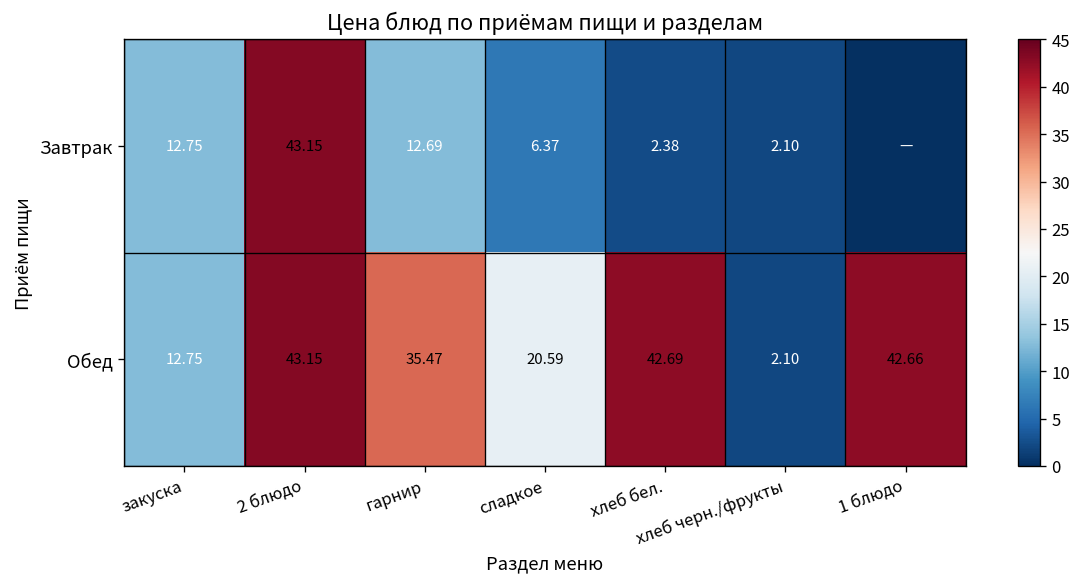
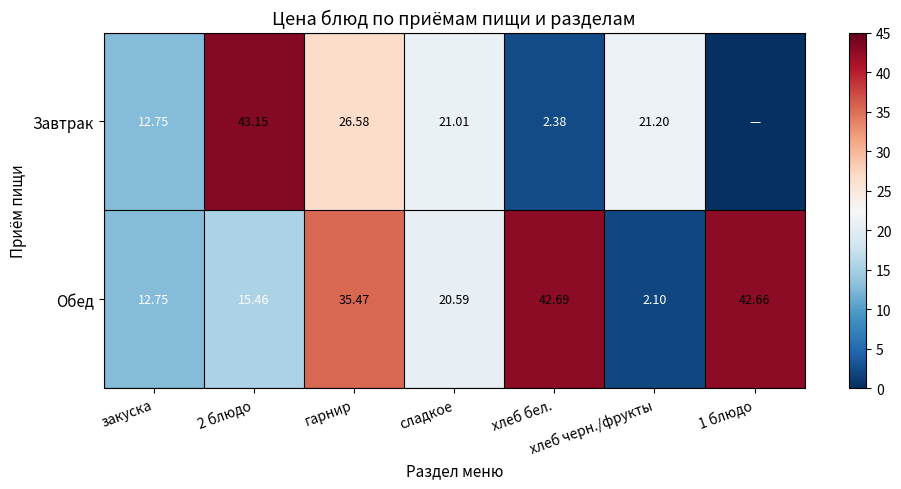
Завтрак, гарнир: 12.69 -> 26.58
Завтрак, сладкое: 6.37 -> 21.01
Завтрак, хлеб черн./фрукты: 2.10 -> 21.20
Обед, 2 блюдо: 43.15 -> 15.46
